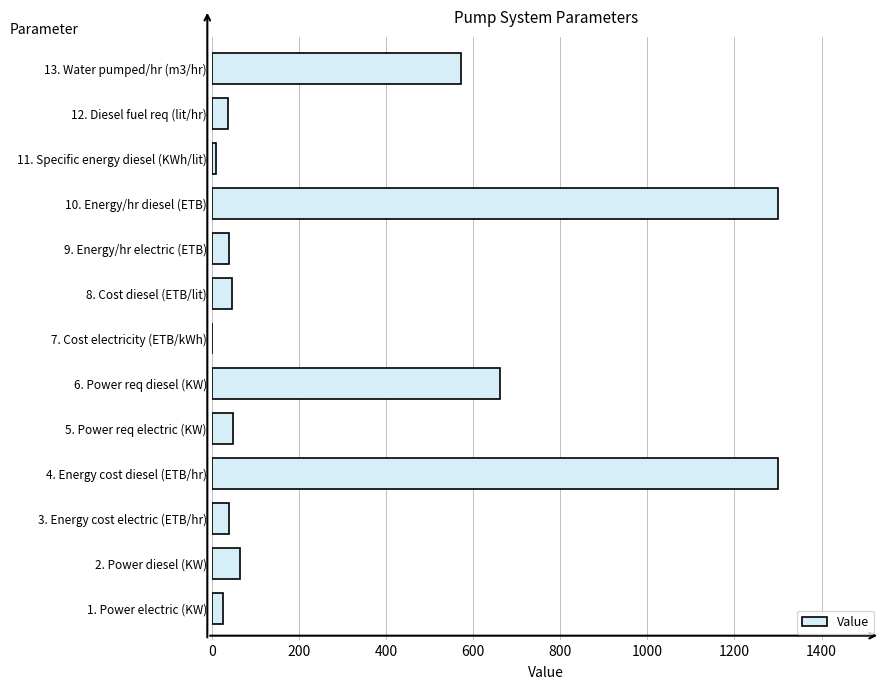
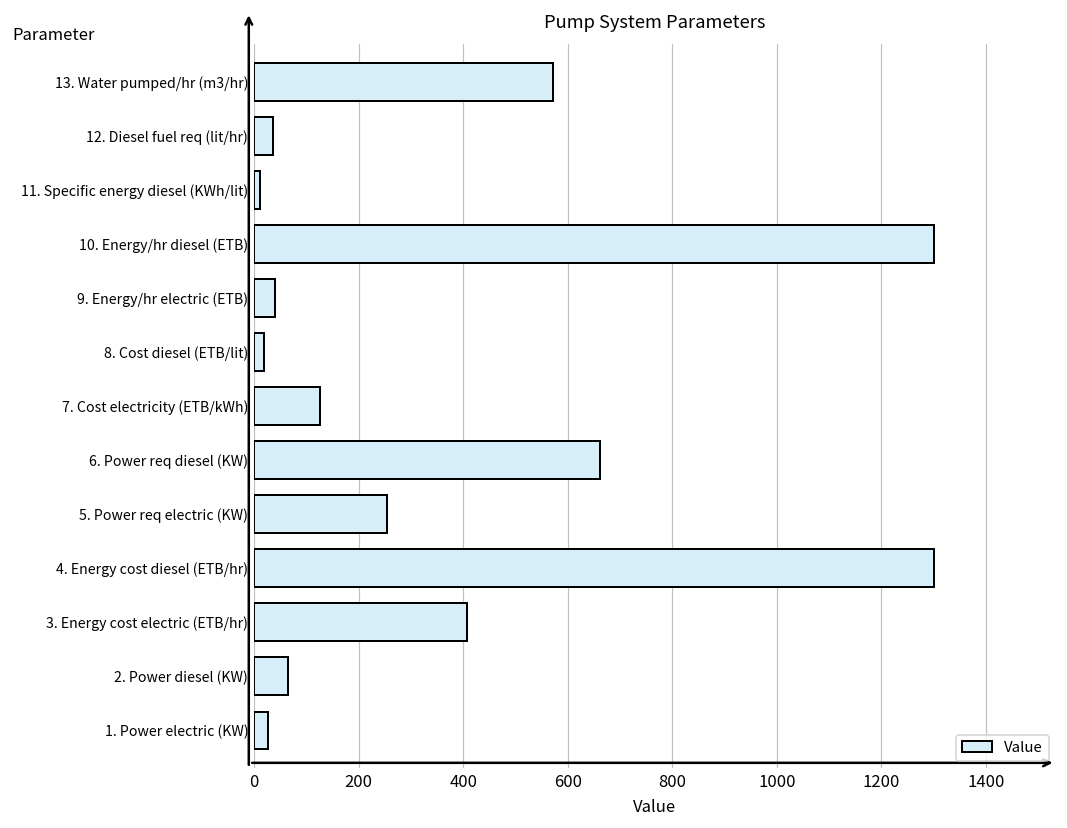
8. Cost diesel (ETB/lit): 50 -> 20
7. Cost electricity (ETB/kWh): 0 -> 130
5. Power req electric (KW): 50 -> 250
3. Energy cost electric (ETB/hr): 40 -> 410
